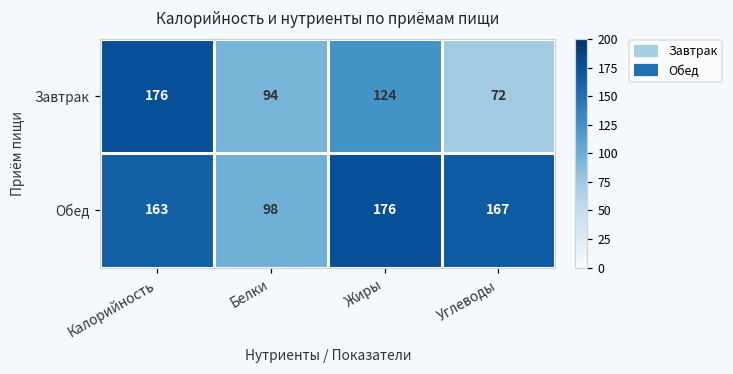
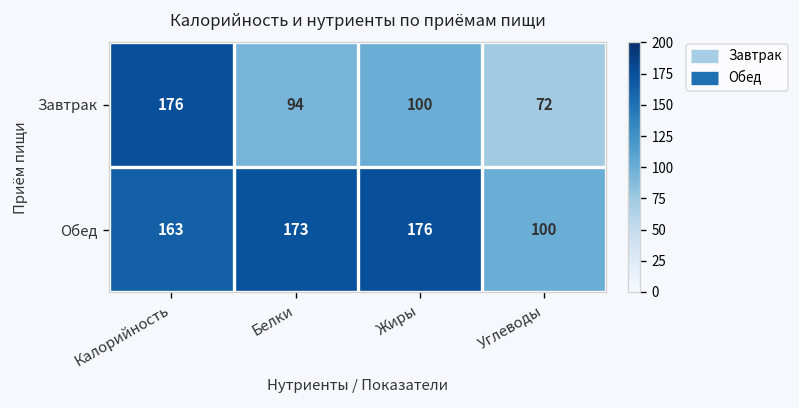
Завтрак, Жиры: 124 -> 100
Обед, Белки: 98 -> 173
Обед, Углеводы: 167 -> 100
